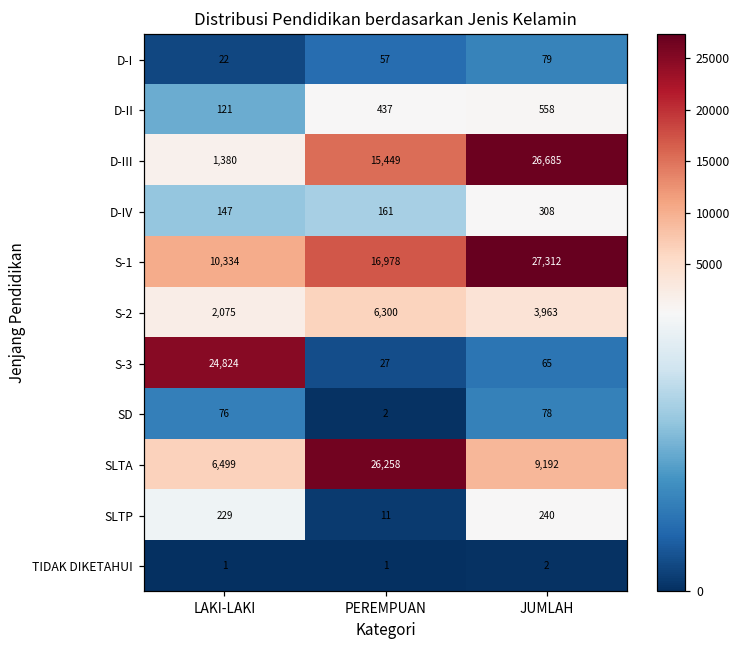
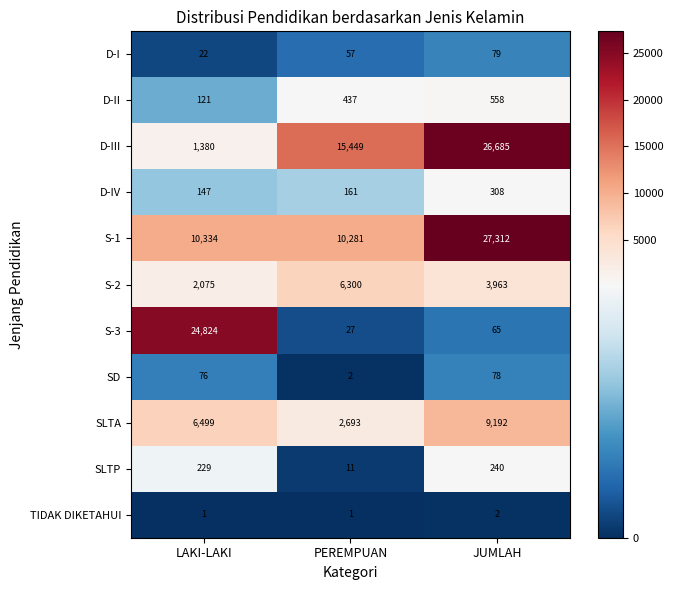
S-1, PEREMPUAN: 16,978 -> 10,281
SLTA, PEREMPUAN: 26,258 -> 2,693
